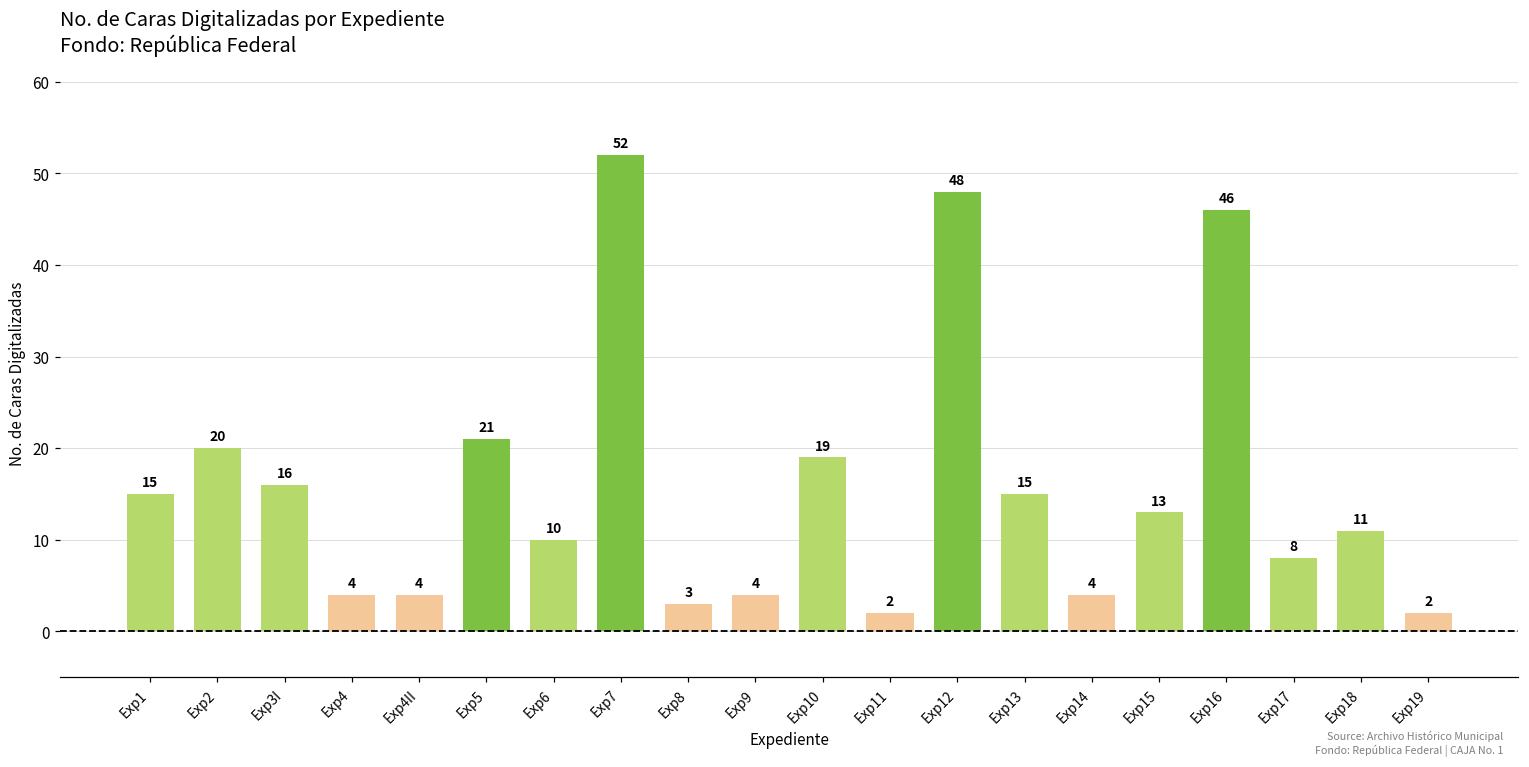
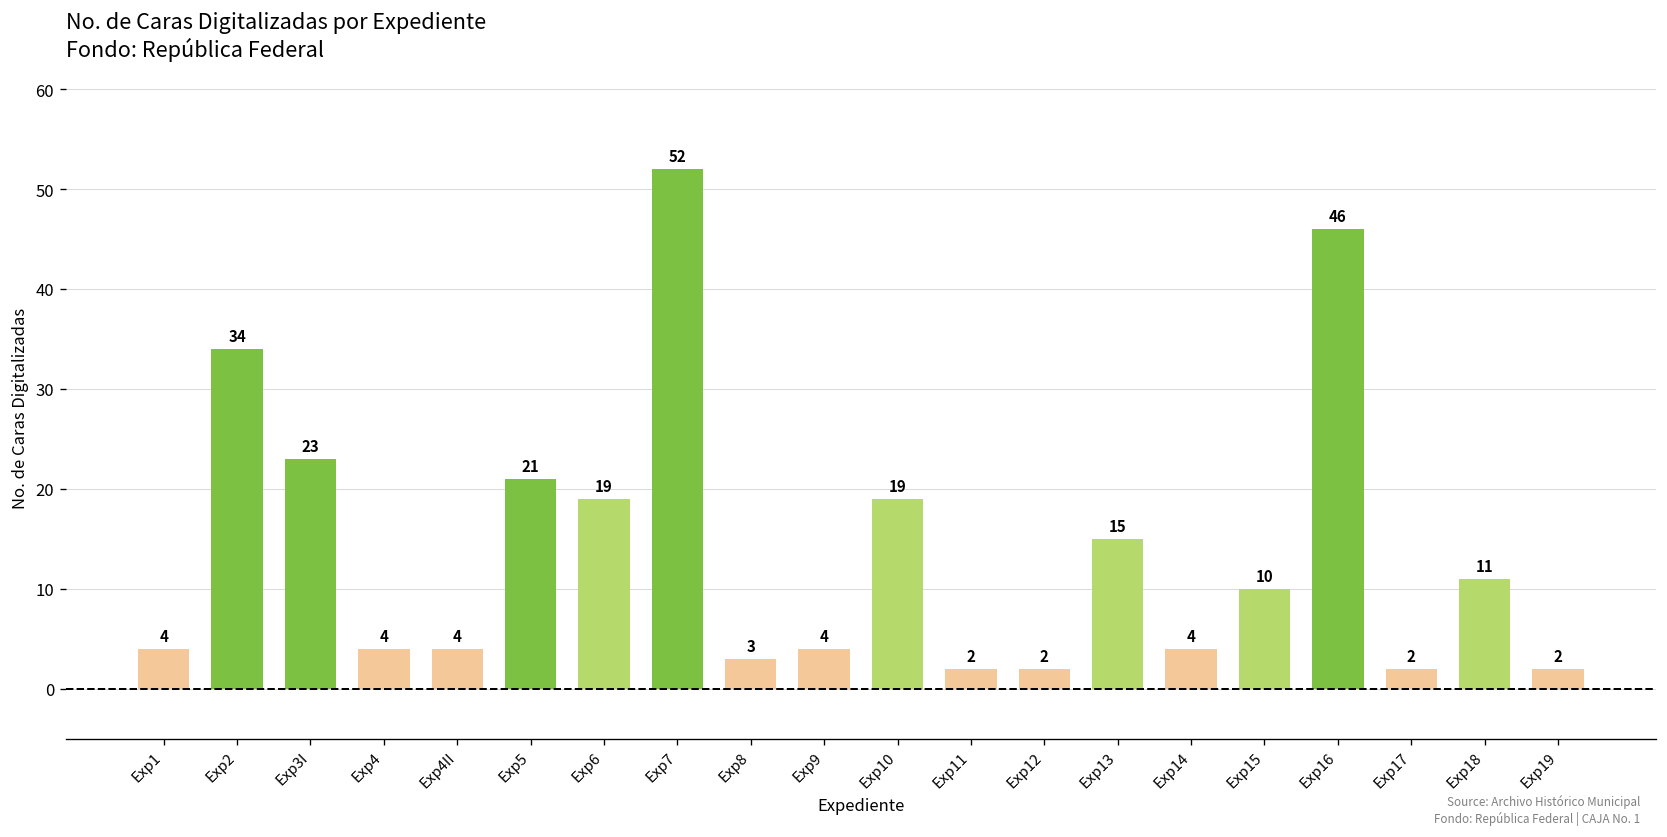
Exp1: 15 -> 4
Exp2: 20 -> 34
Exp3I: 16 -> 23
Exp6: 10 -> 19
Exp12: 48 -> 2
Exp15: 13 -> 10
Exp17: 8 -> 2
